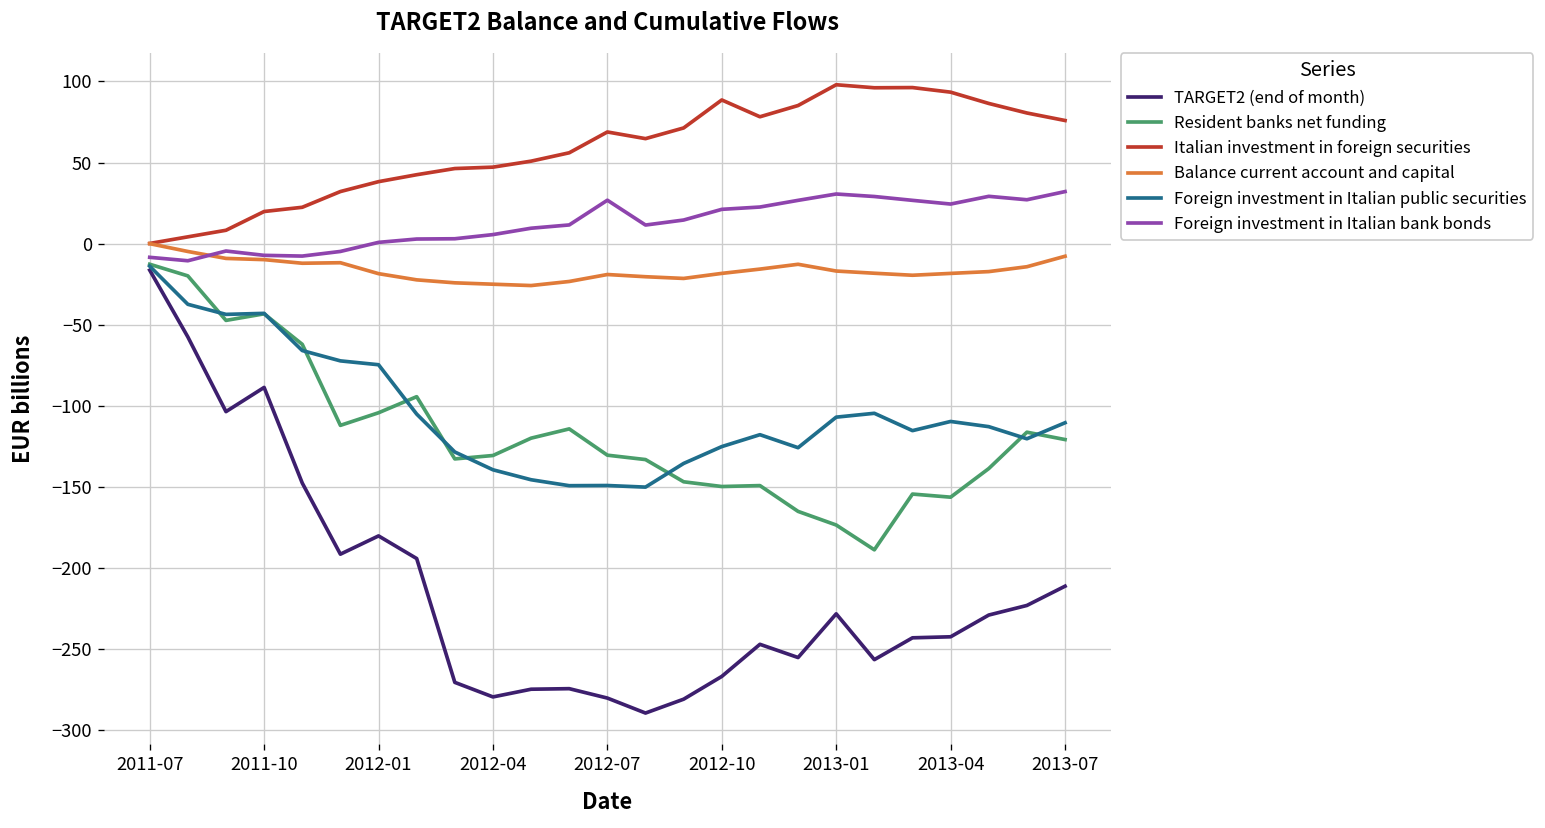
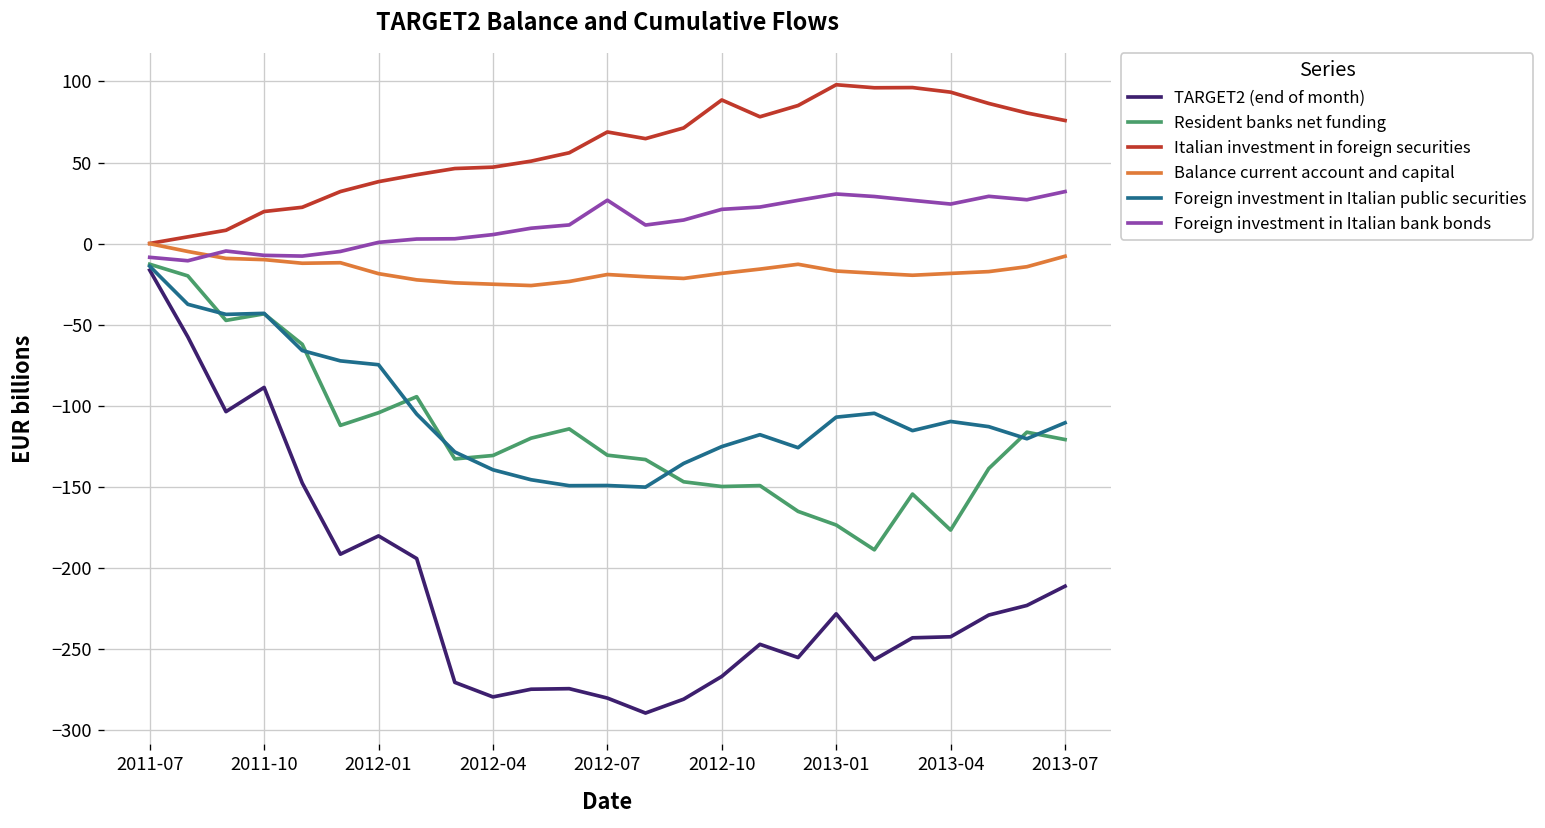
Resident banks net funding, 2013-04: -156 -> -177
